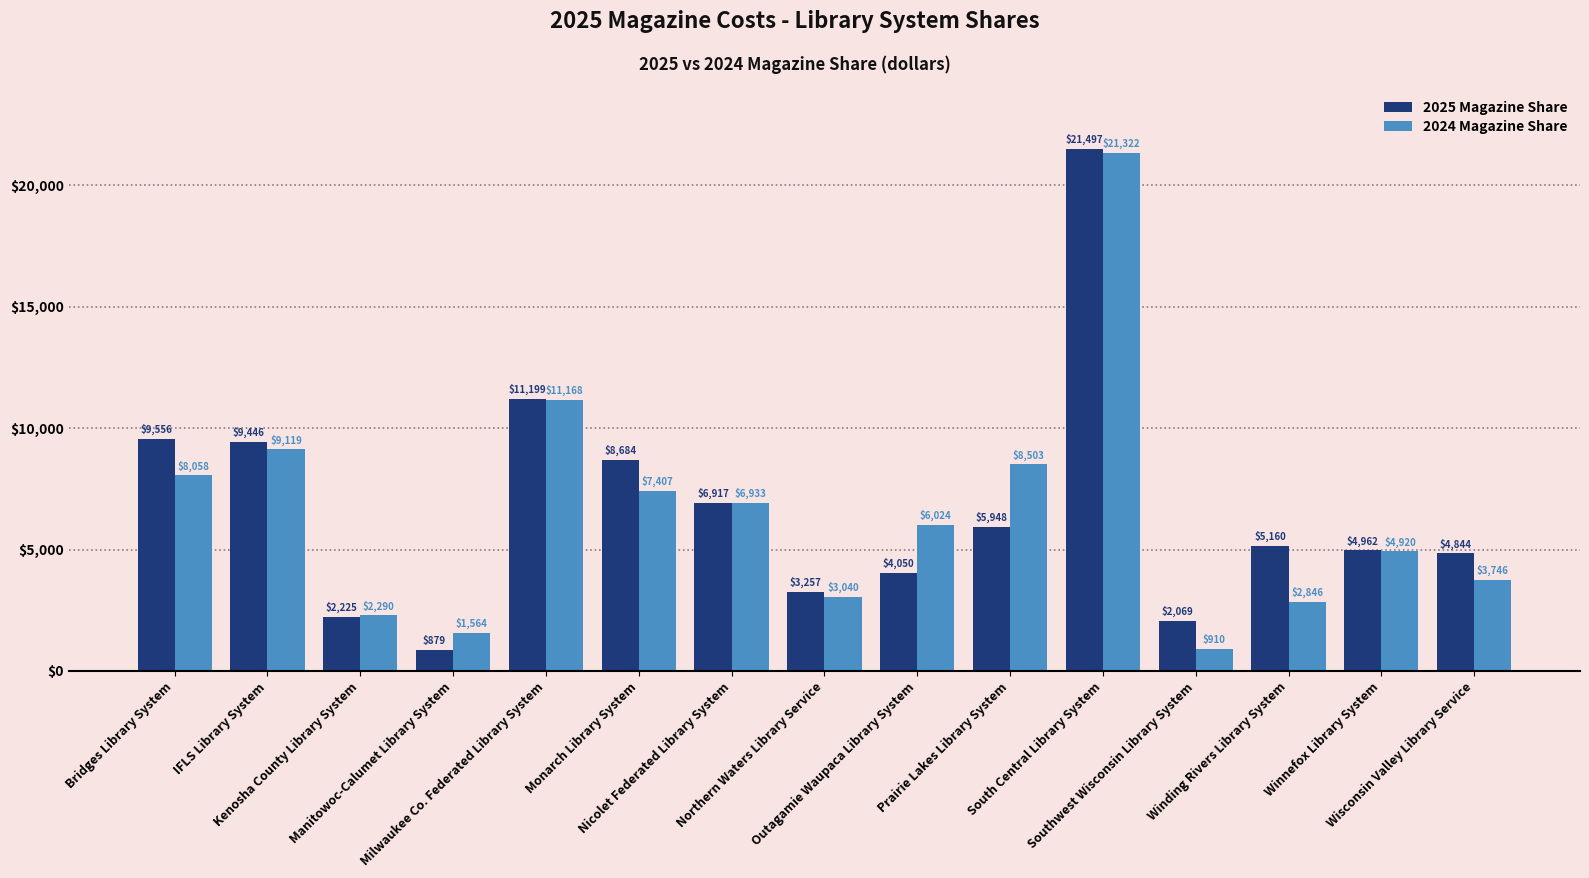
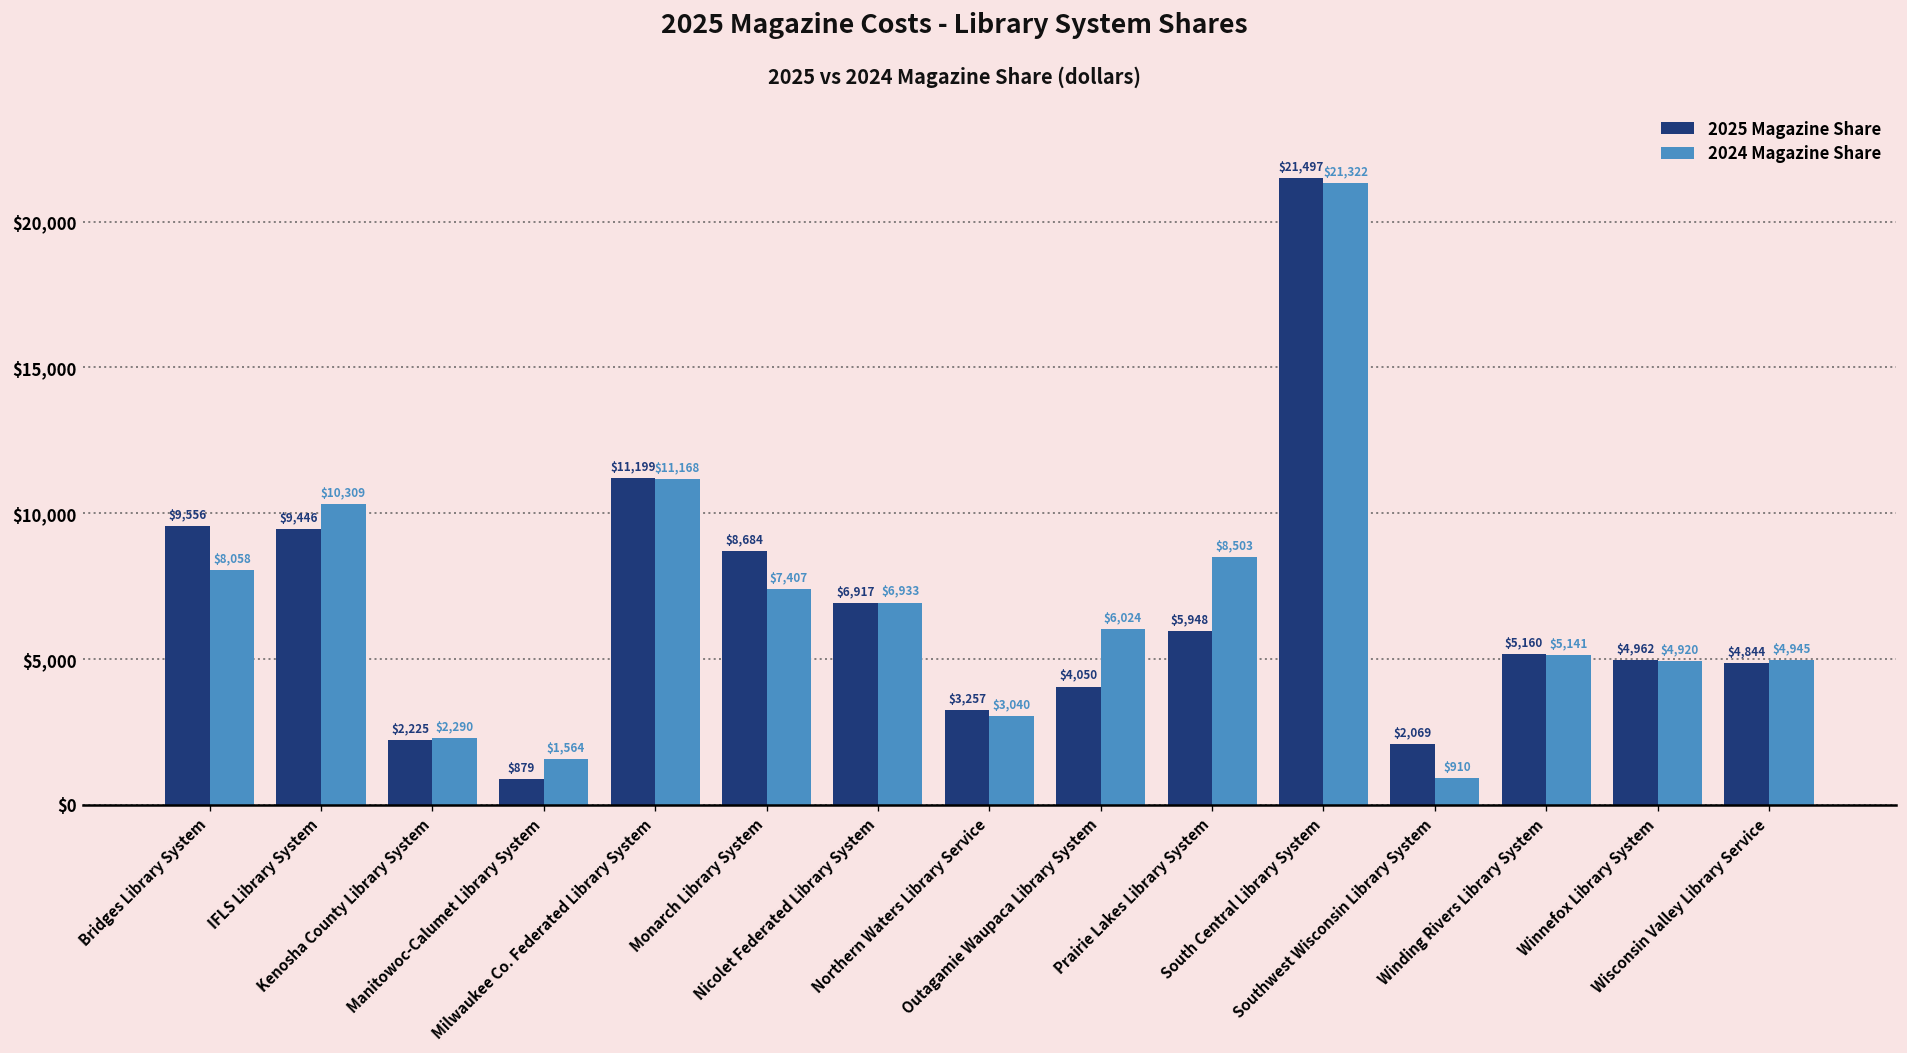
2024 Magazine Share, IFLS Library System: $9,119 -> $10,309
2024 Magazine Share, Winding Rivers Library System: $2,846 -> $5,141
2024 Magazine Share, Wisconsin Valley Library Service: $3,746 -> $4,945
